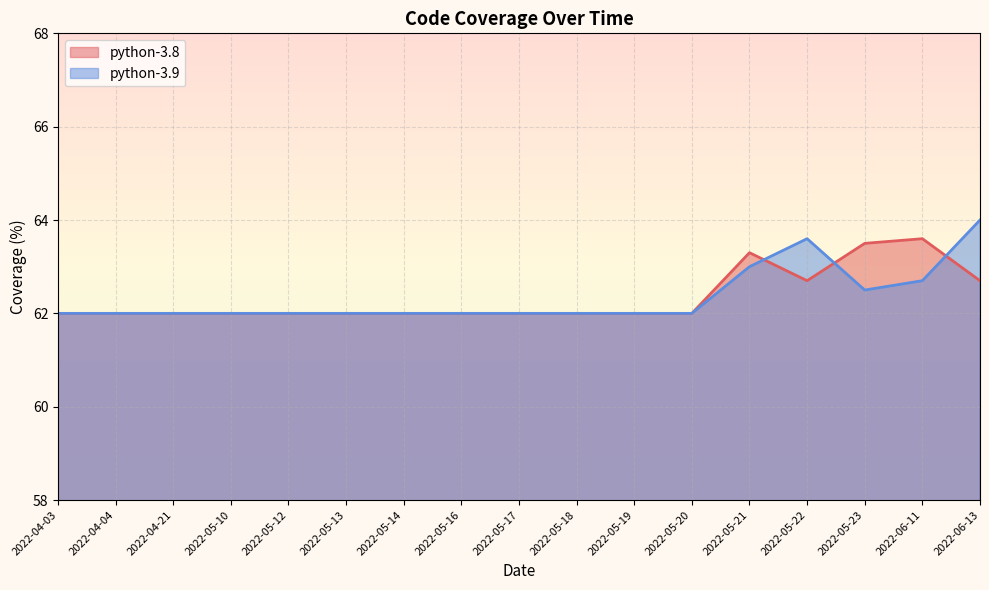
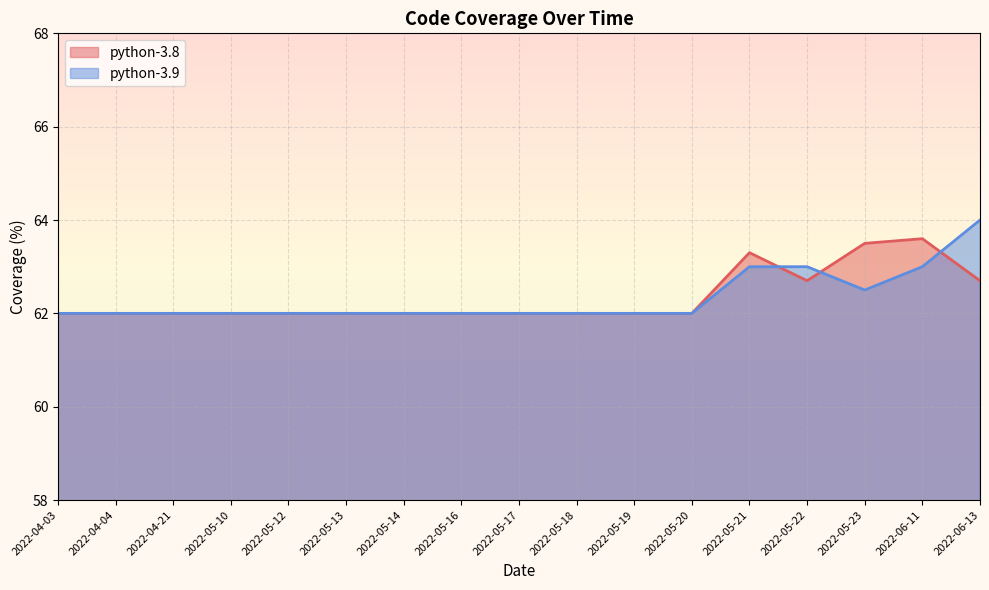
python-3.9, 2022-05-22: 63.6 -> 63.0
python-3.9, 2022-06-11: 62.7 -> 63.0
